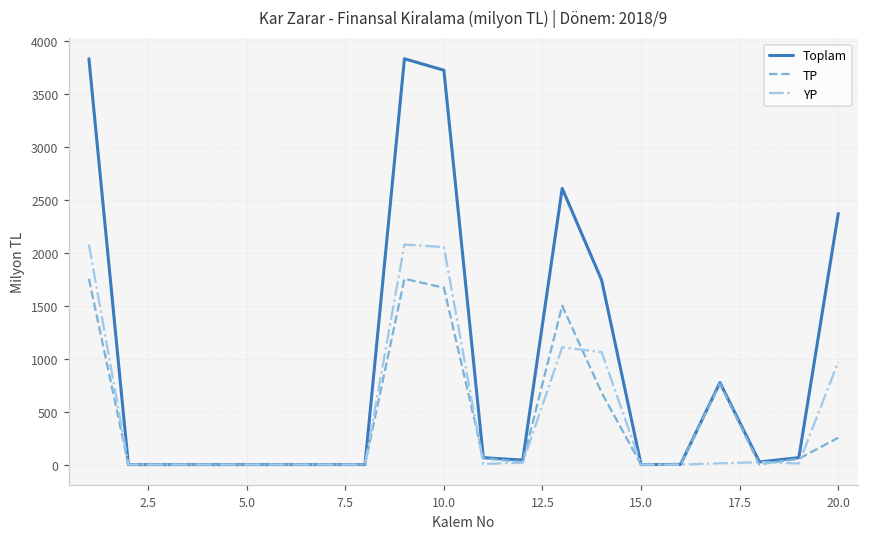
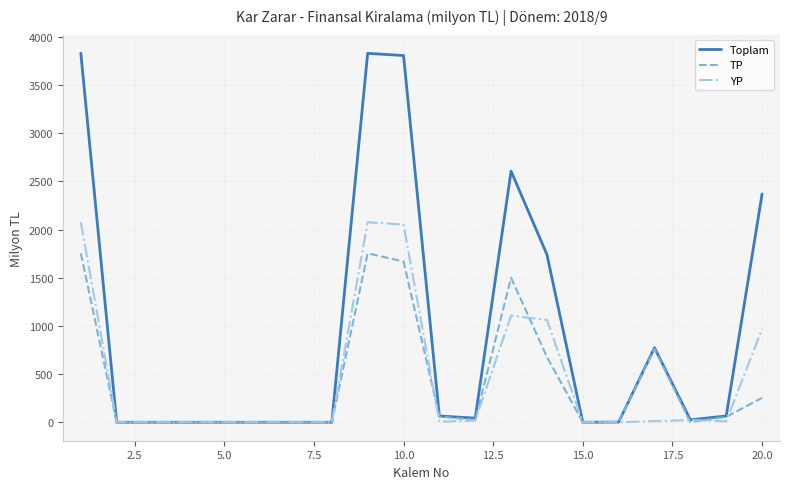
Toplam, 10.0: 3700 -> 3800
